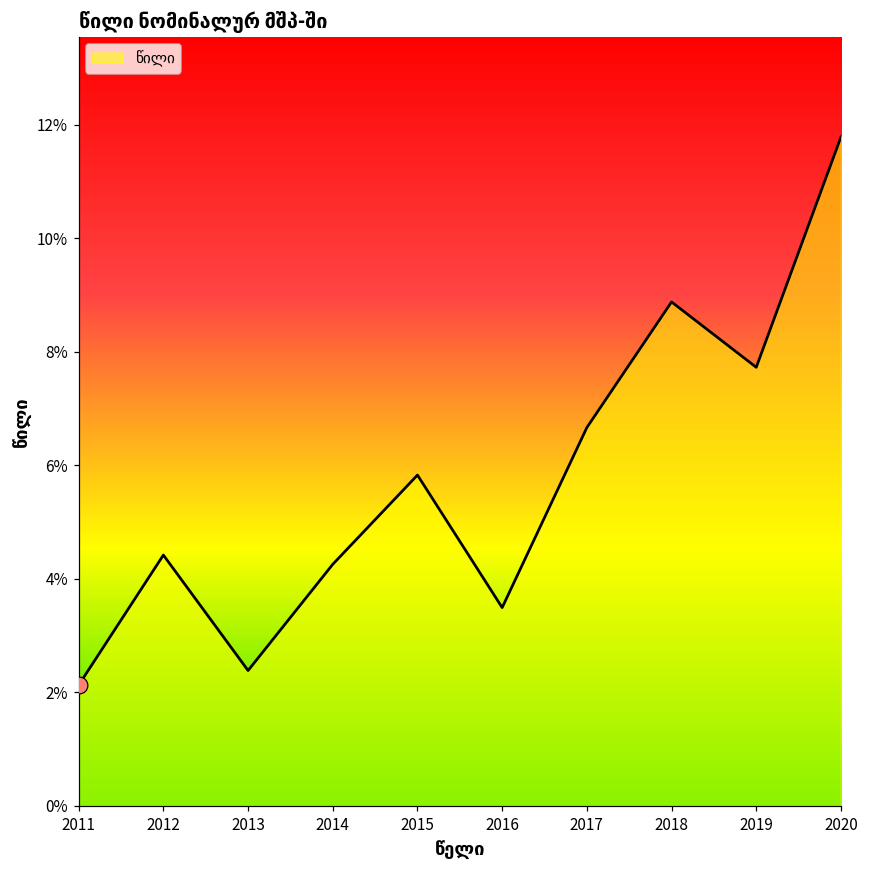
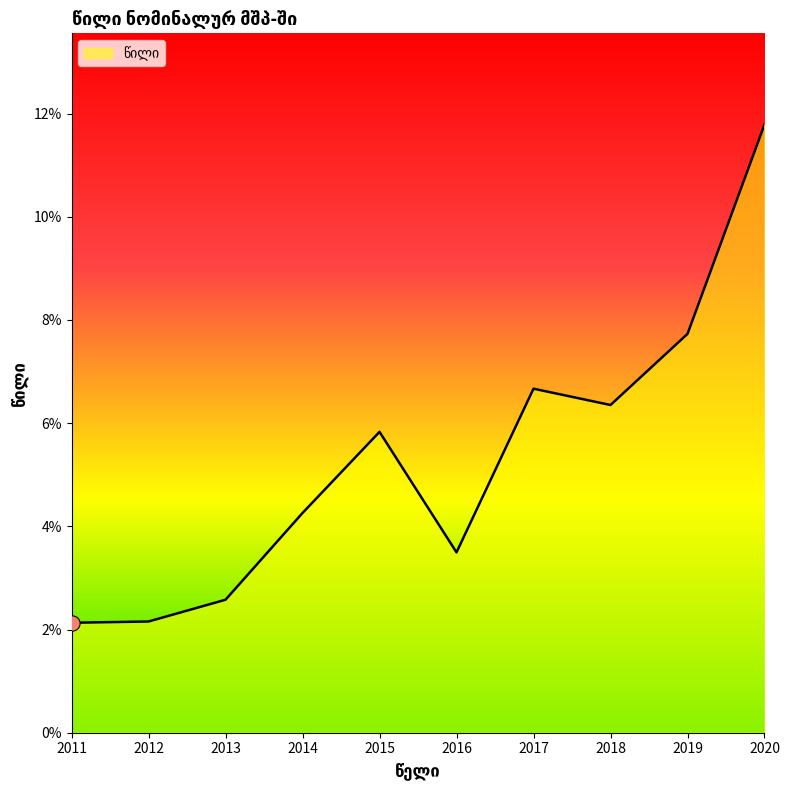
წილი, 2012: 4.4% -> 2.2%
წილი, 2013: 2.4% -> 2.6%
წილი, 2018: 8.9% -> 6.4%
